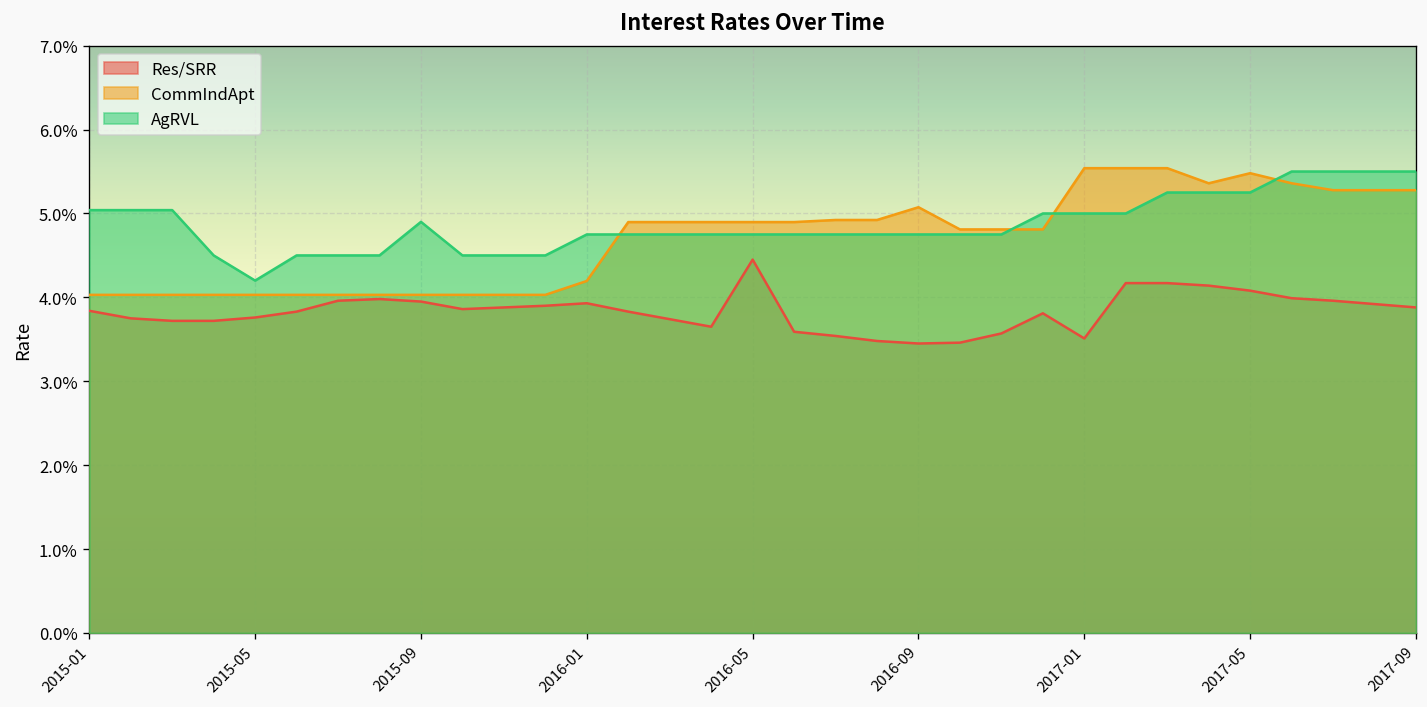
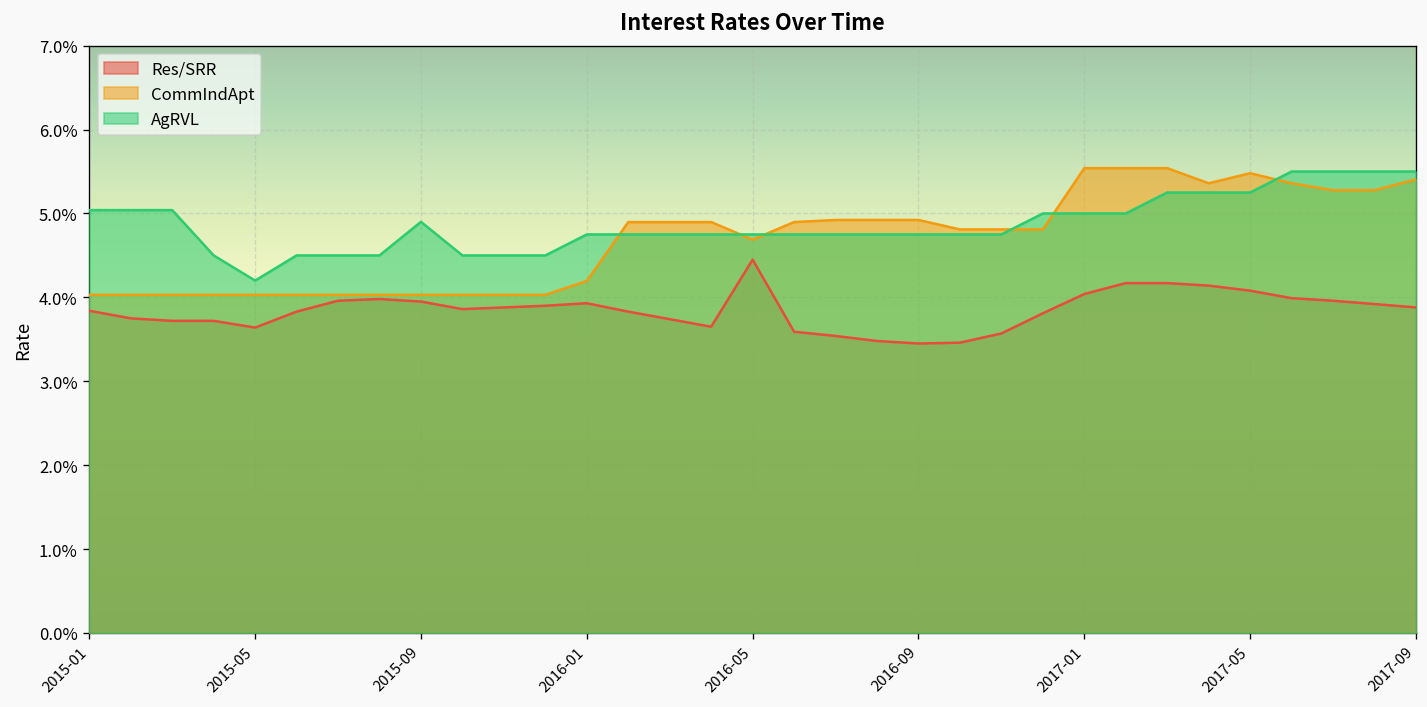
Res/SRR, 2015-05: 3.8% -> 3.6%
CommIndApt, 2016-05: 4.9% -> 4.7%
CommIndApt, 2016-09: 5.1% -> 4.9%
Res/SRR, 2017-01: 3.5% -> 4.0%
CommIndApt, 2017-09: 5.3% -> 5.4%
